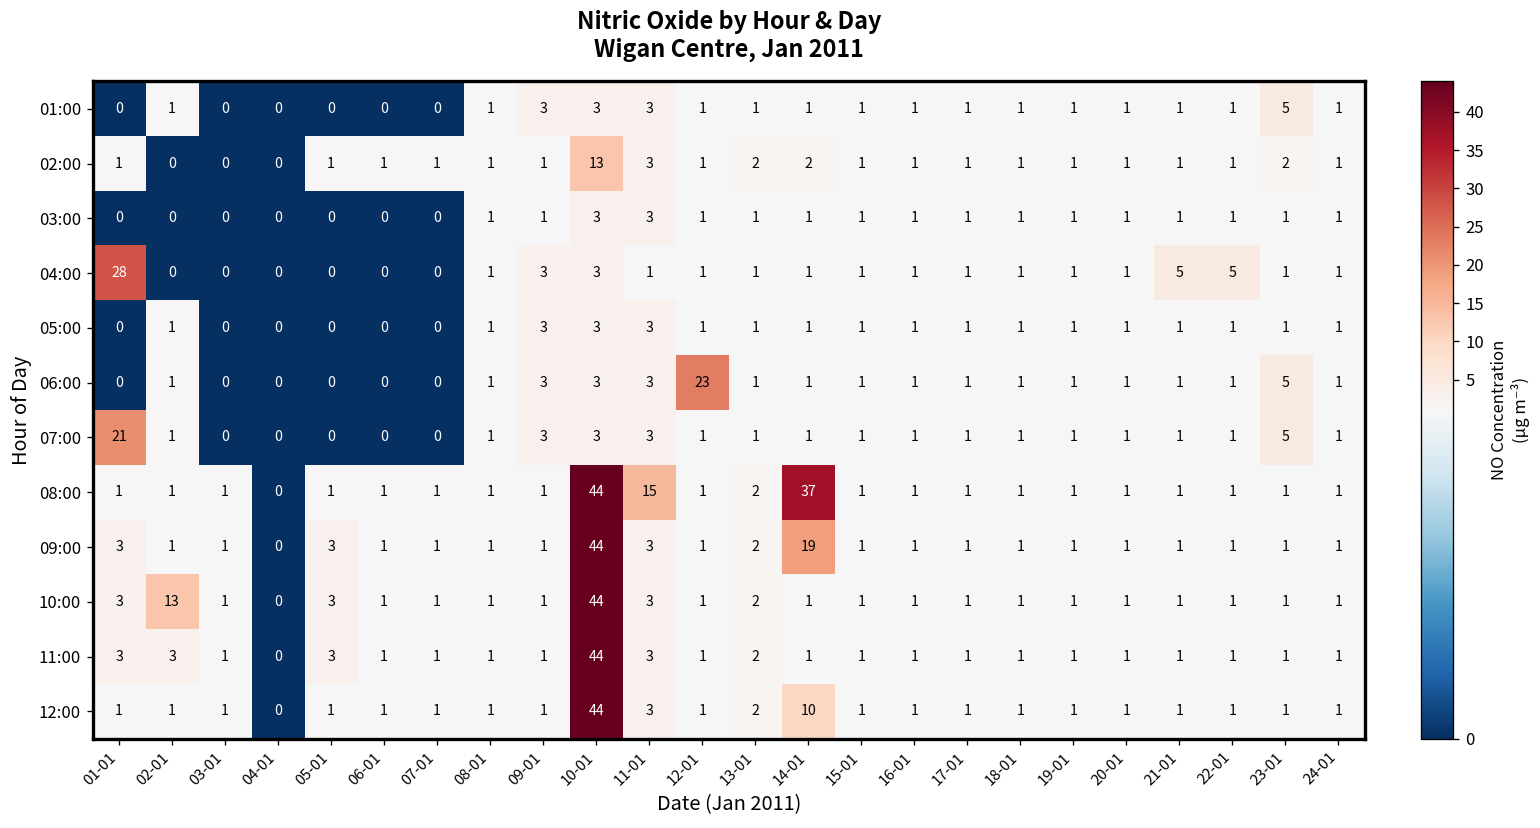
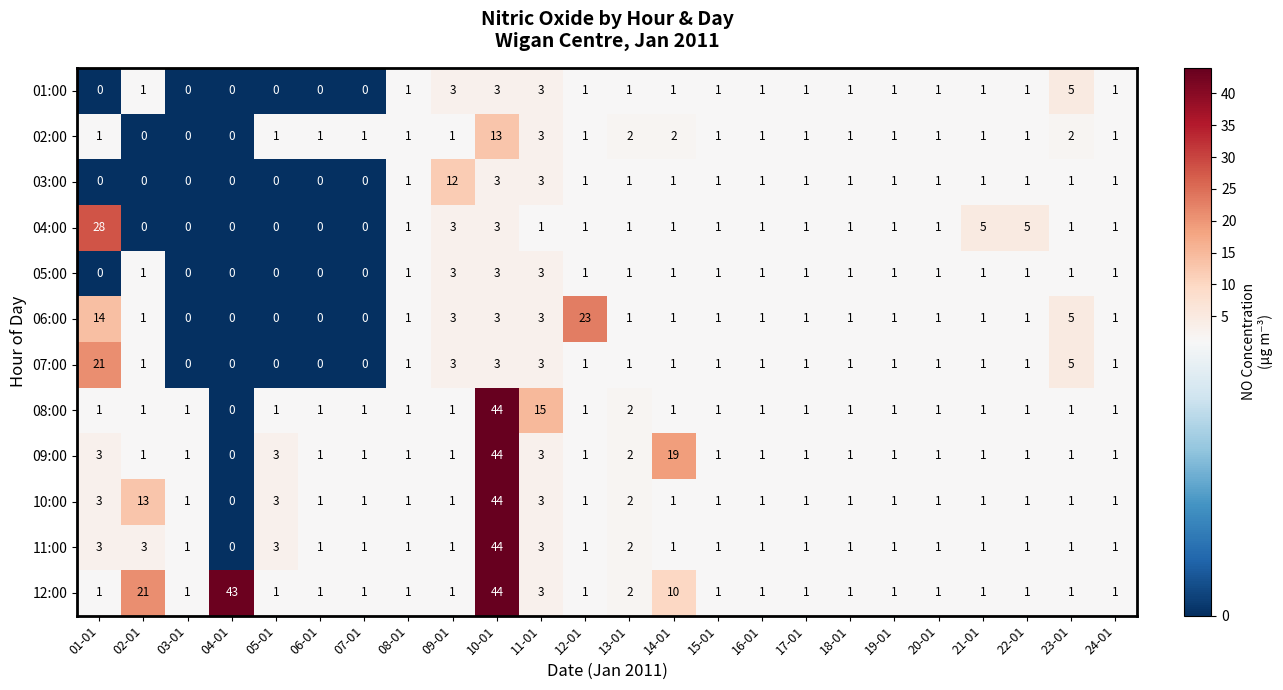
03:00, 09-01: 1 -> 12
06:00, 01-01: 0 -> 14
08:00, 14-01: 37 -> 1
12:00, 02-01: 1 -> 21
12:00, 04-01: 0 -> 43
